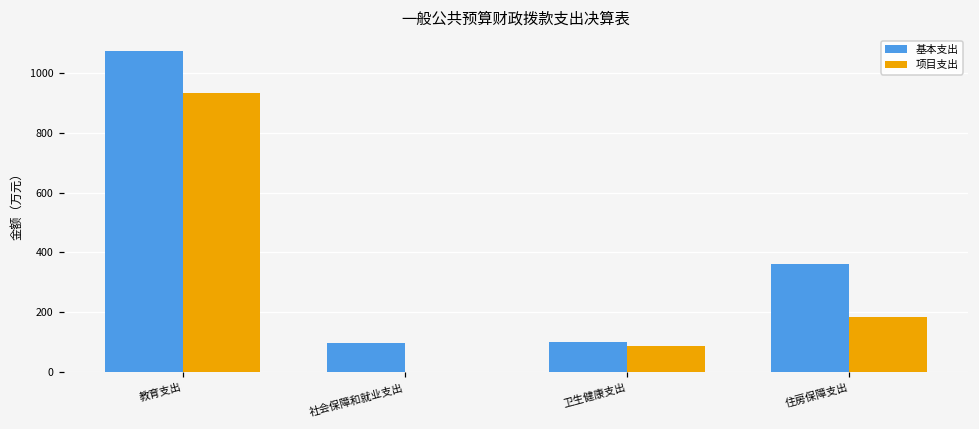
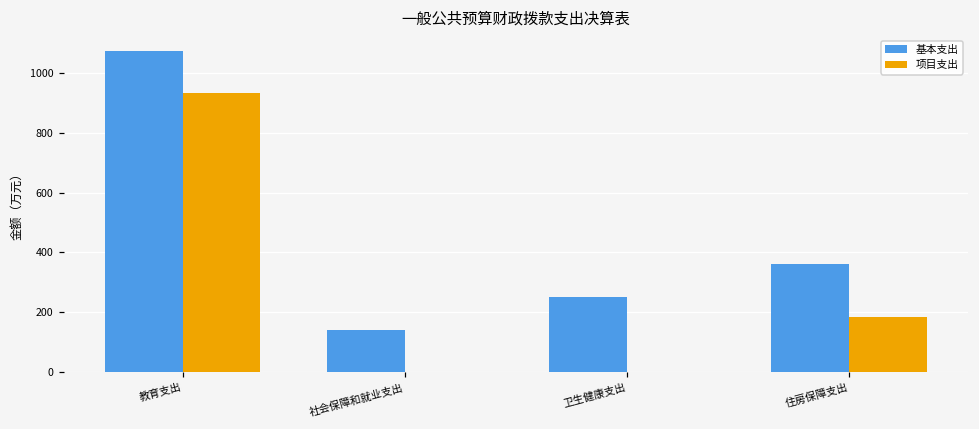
基本支出, 社会保障和就业支出: 100 -> 140
基本支出, 卫生健康支出: 100 -> 250
项目支出, 卫生健康支出: 90 -> 0
